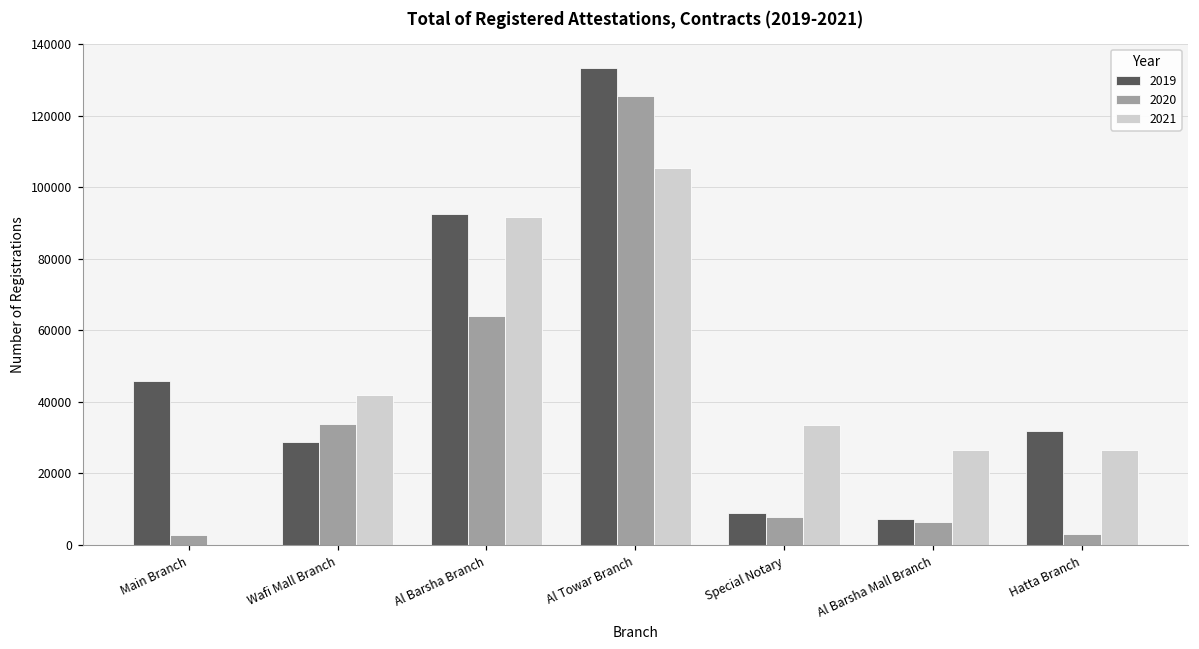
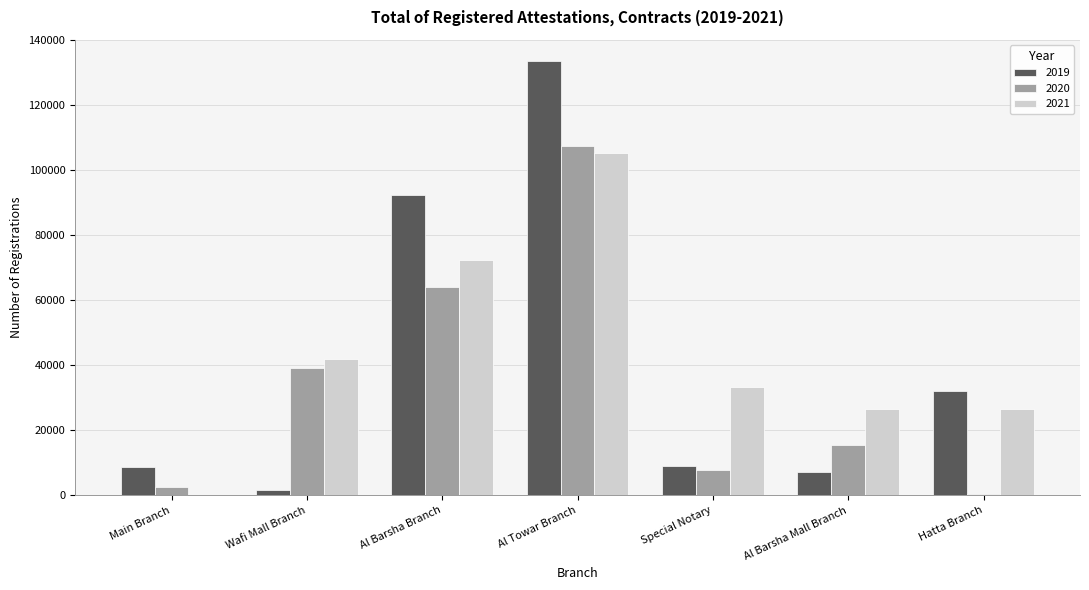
2019, Main Branch: 46000 -> 9000
2019, Wafi Mall Branch: 29000 -> 2000
2020, Wafi Mall Branch: 34000 -> 39000
2021, Al Barsha Branch: 92000 -> 72000
2020, Al Towar Branch: 125000 -> 107000
2020, Al Barsha Mall Branch: 6000 -> 16000
2020, Hatta Branch: 3000 -> 0
